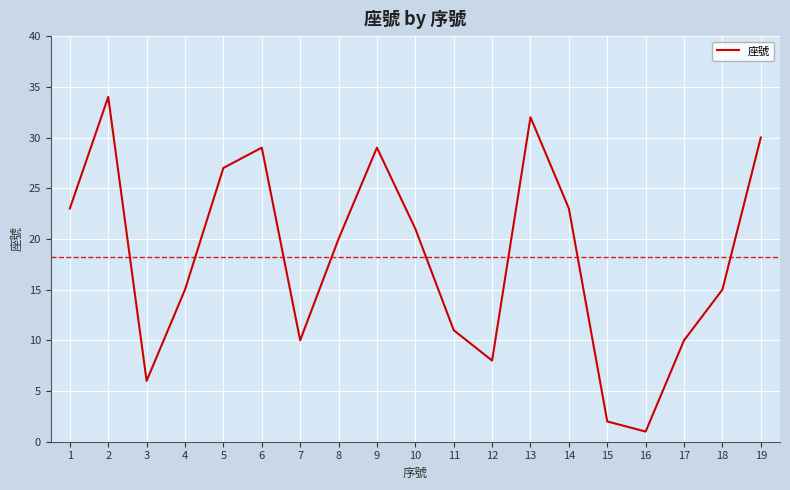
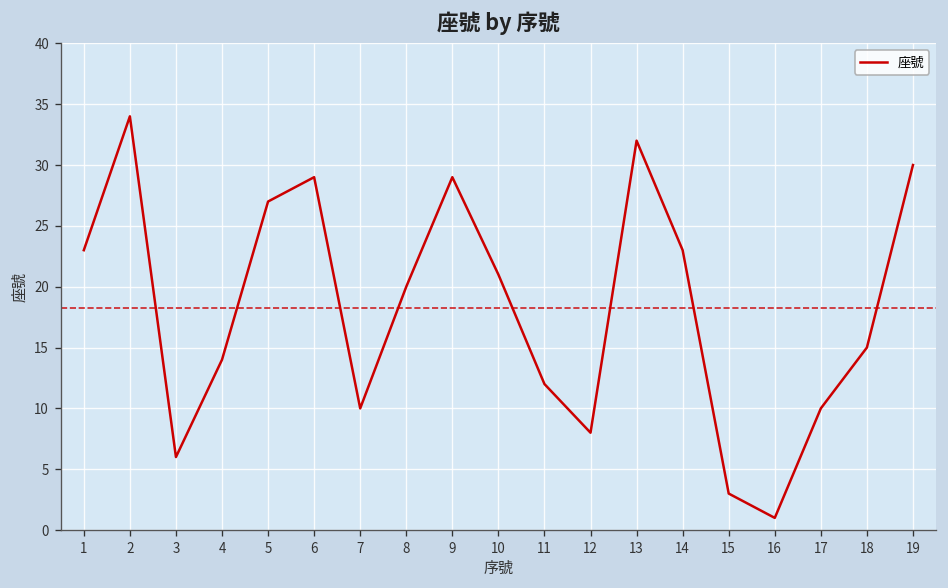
4: 15 -> 14
11: 11 -> 12
15: 2 -> 3
